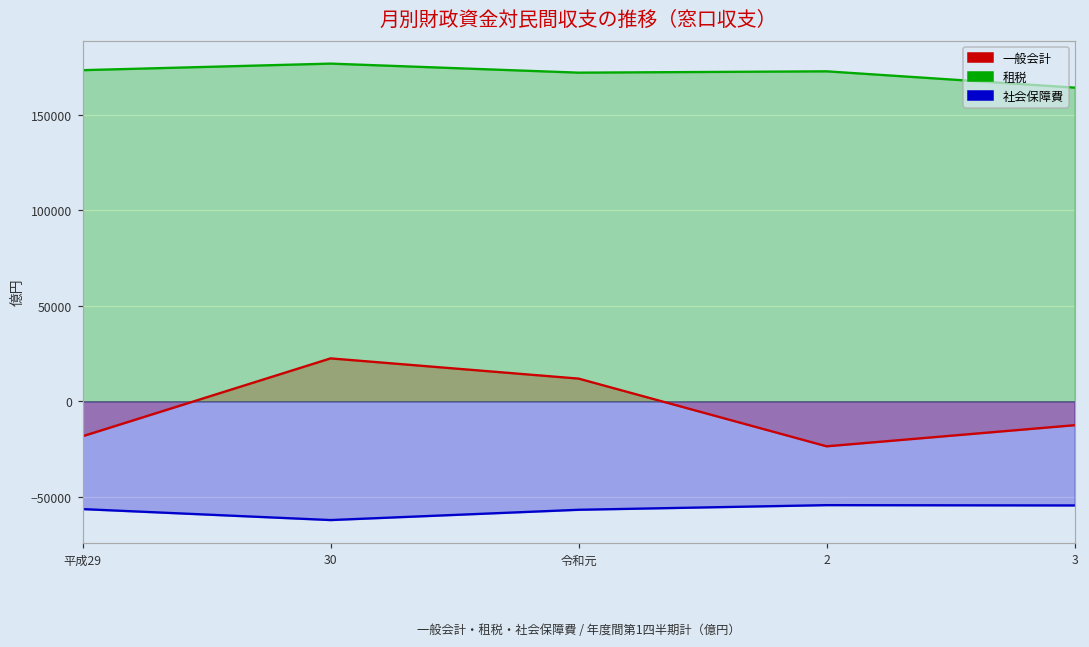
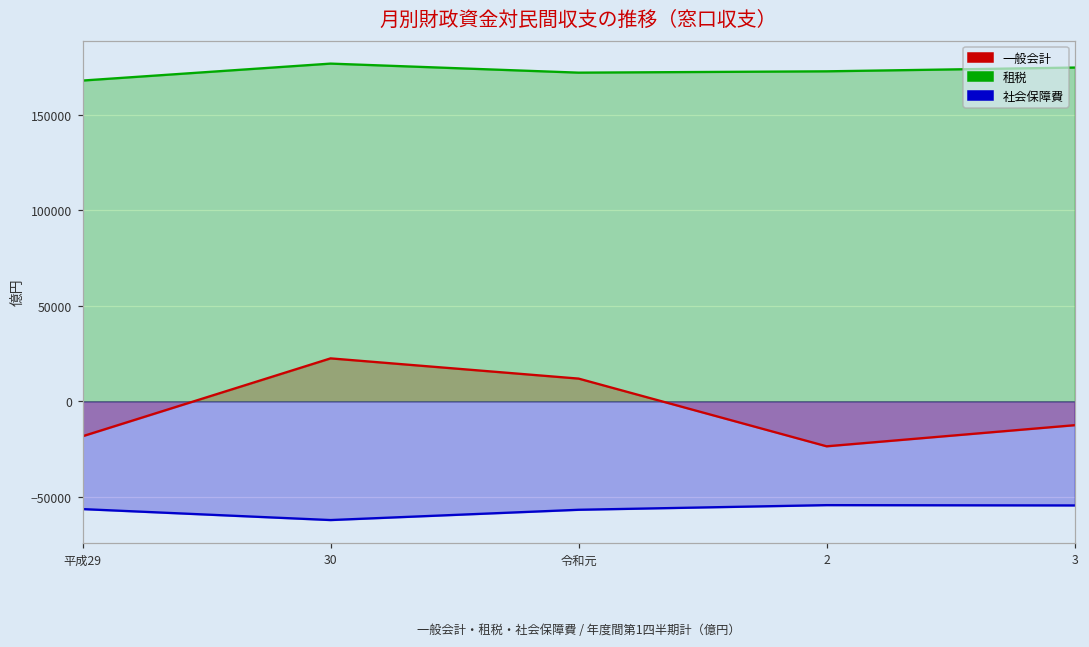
租税, 平成29: 173000 -> 168000
租税, 3: 164000 -> 175000
